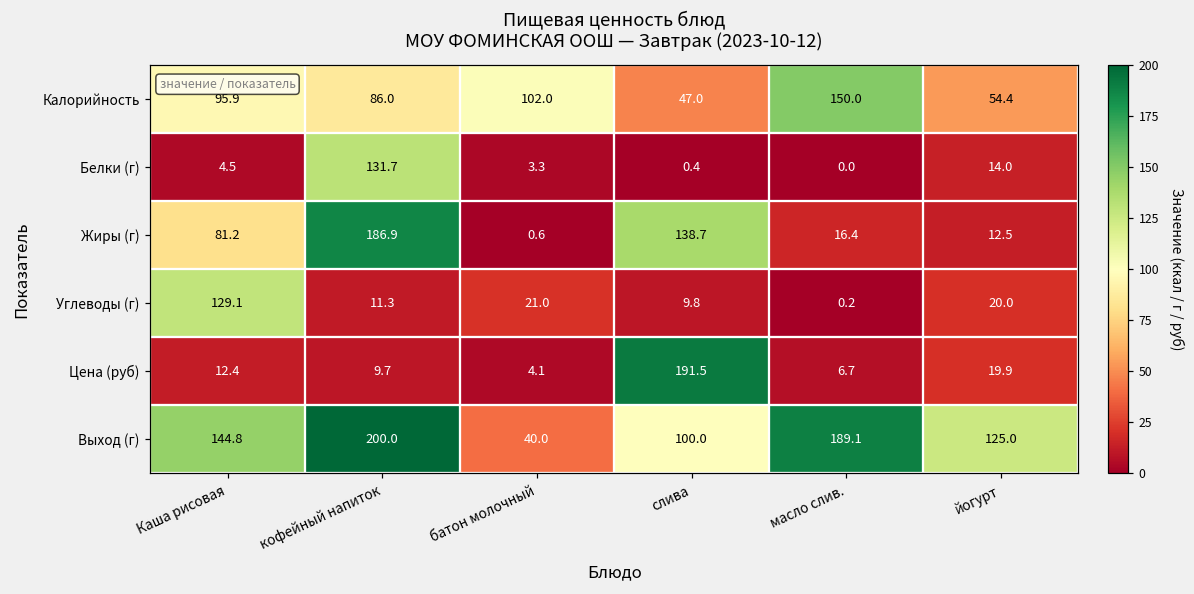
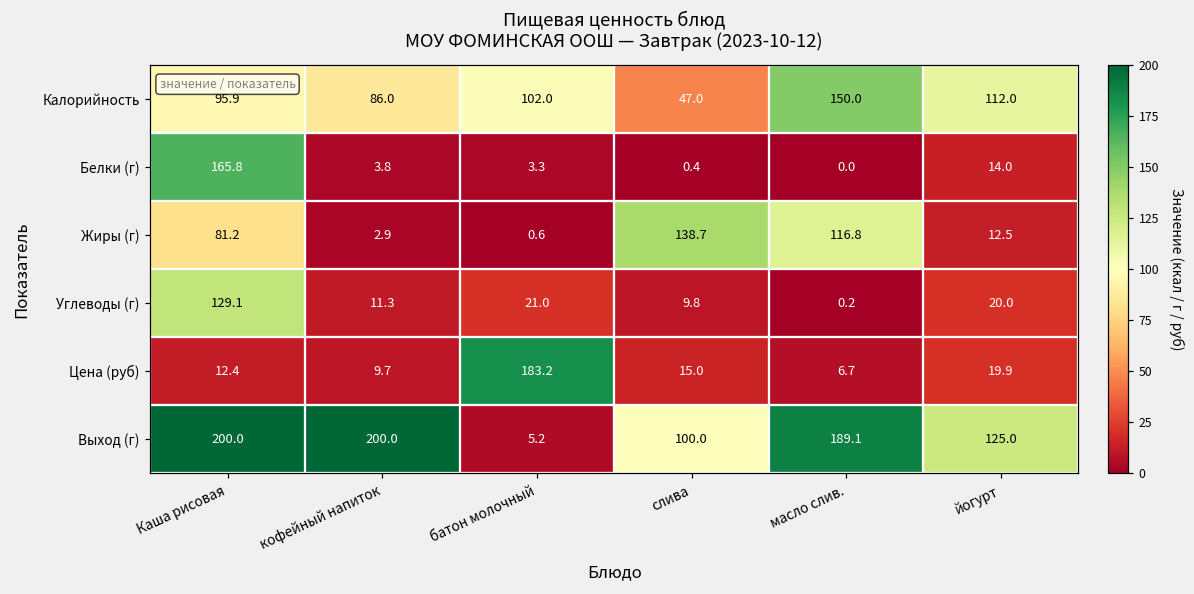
Калорийность, йогурт: 54.4 -> 112.0
Белки (г), Каша рисовая: 4.5 -> 165.8
Белки (г), кофейный напиток: 131.7 -> 3.8
Жиры (г), кофейный напиток: 186.9 -> 2.9
Жиры (г), масло слив.: 16.4 -> 116.8
Цена (руб), батон молочный: 4.1 -> 183.2
Цена (руб), слива: 191.5 -> 15.0
Выход (г), Каша рисовая: 144.8 -> 200.0
Выход (г), батон молочный: 40.0 -> 5.2
